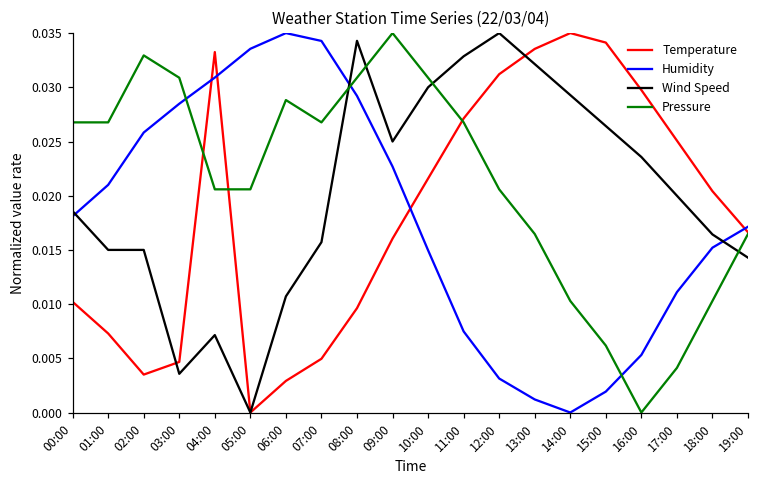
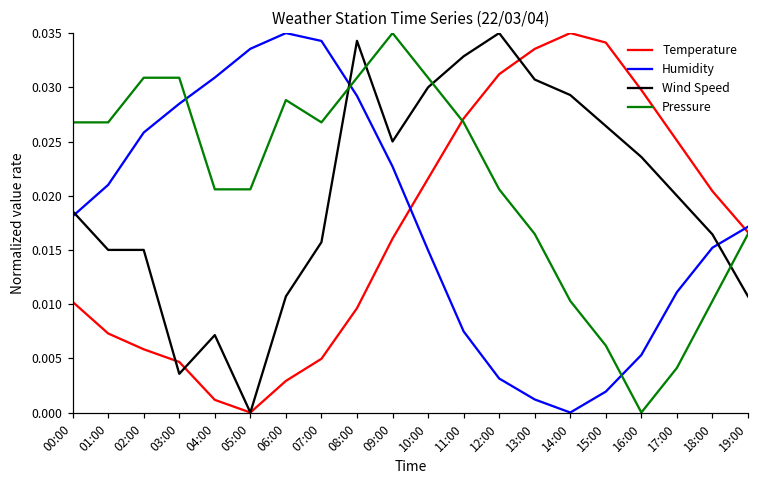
Temperature, 02:00: 0.004 -> 0.006
Pressure, 02:00: 0.033 -> 0.031
Temperature, 04:00: 0.033 -> 0.001
Wind Speed, 13:00: 0.032 -> 0.031
Wind Speed, 19:00: 0.014 -> 0.011
